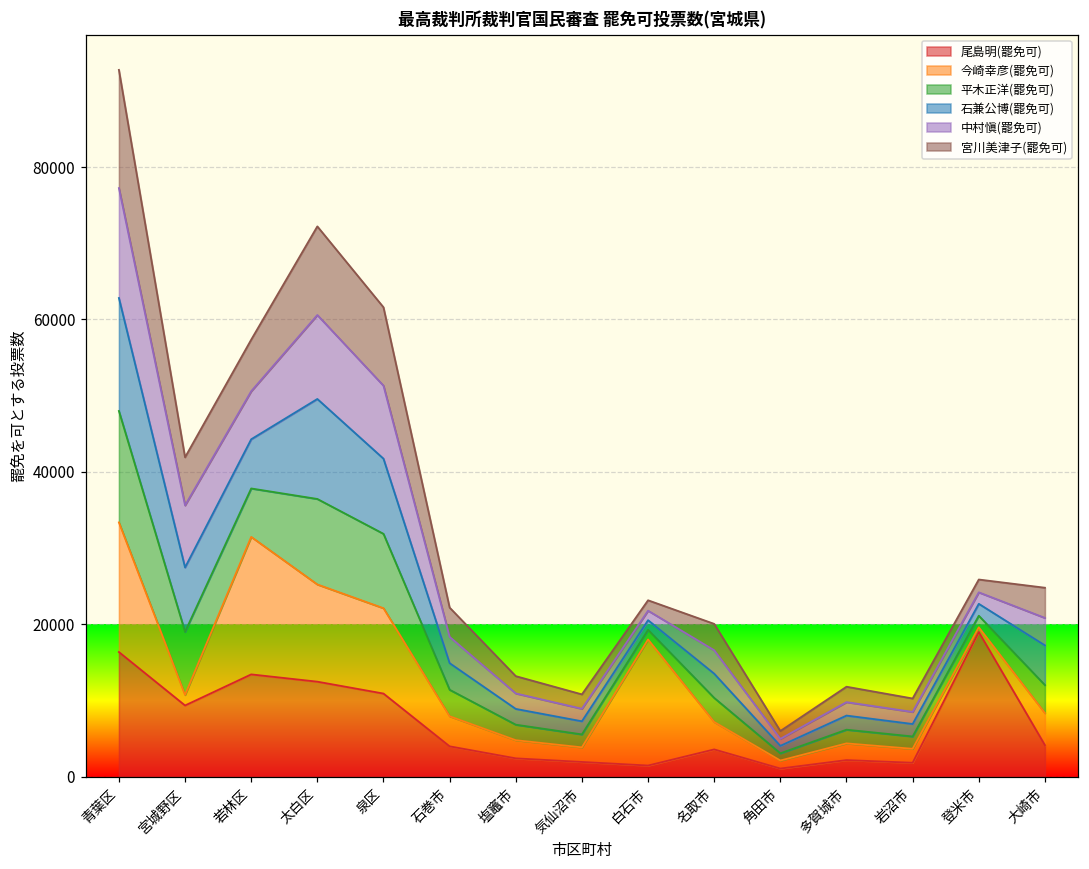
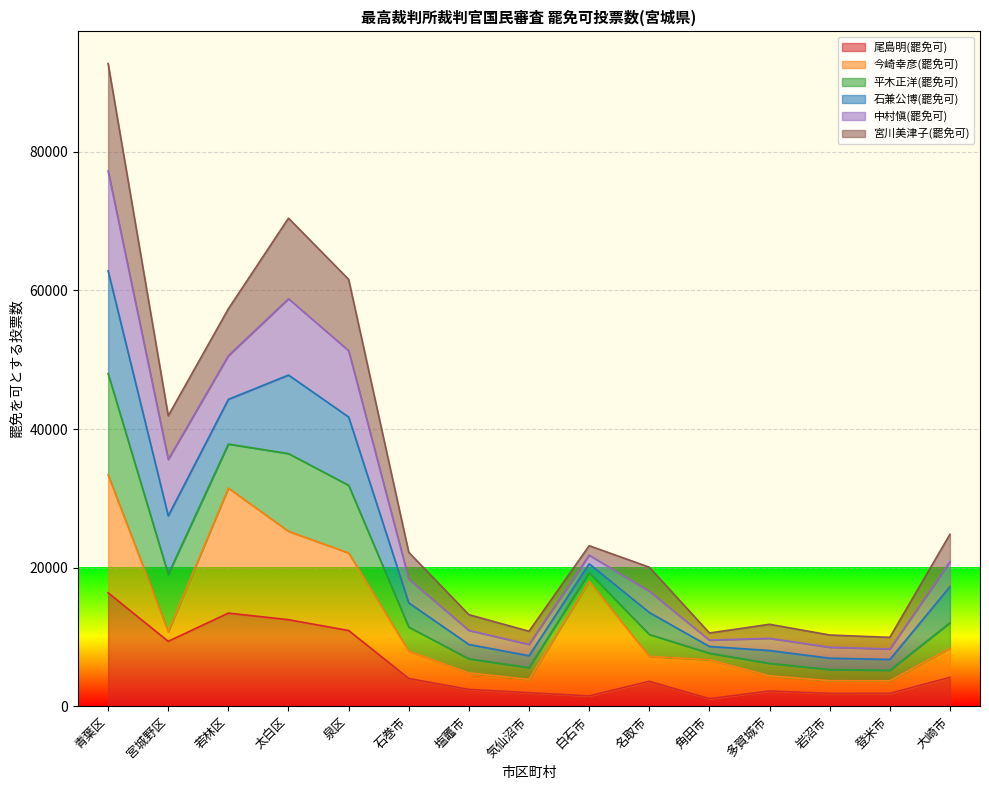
石兼公博(罷免可), 太白区: 13000 -> 11000
今崎幸彦(罷免可), 角田市: 1000 -> 6000
尾島明(罷免可), 登米市: 19000 -> 2000
今崎幸彦(罷免可), 登米市: 1000 -> 2000
